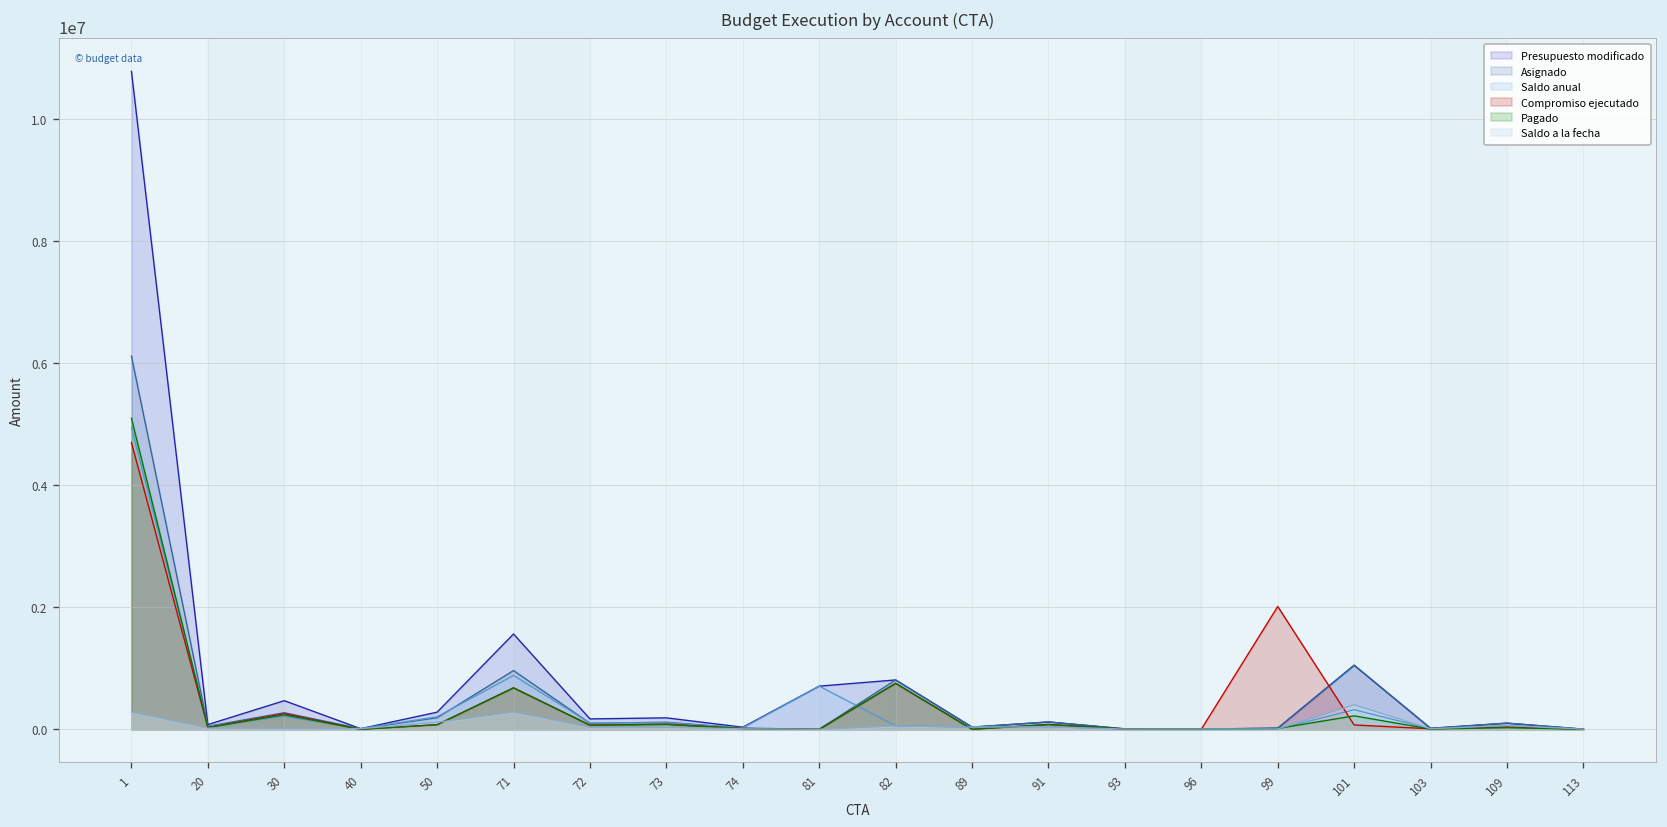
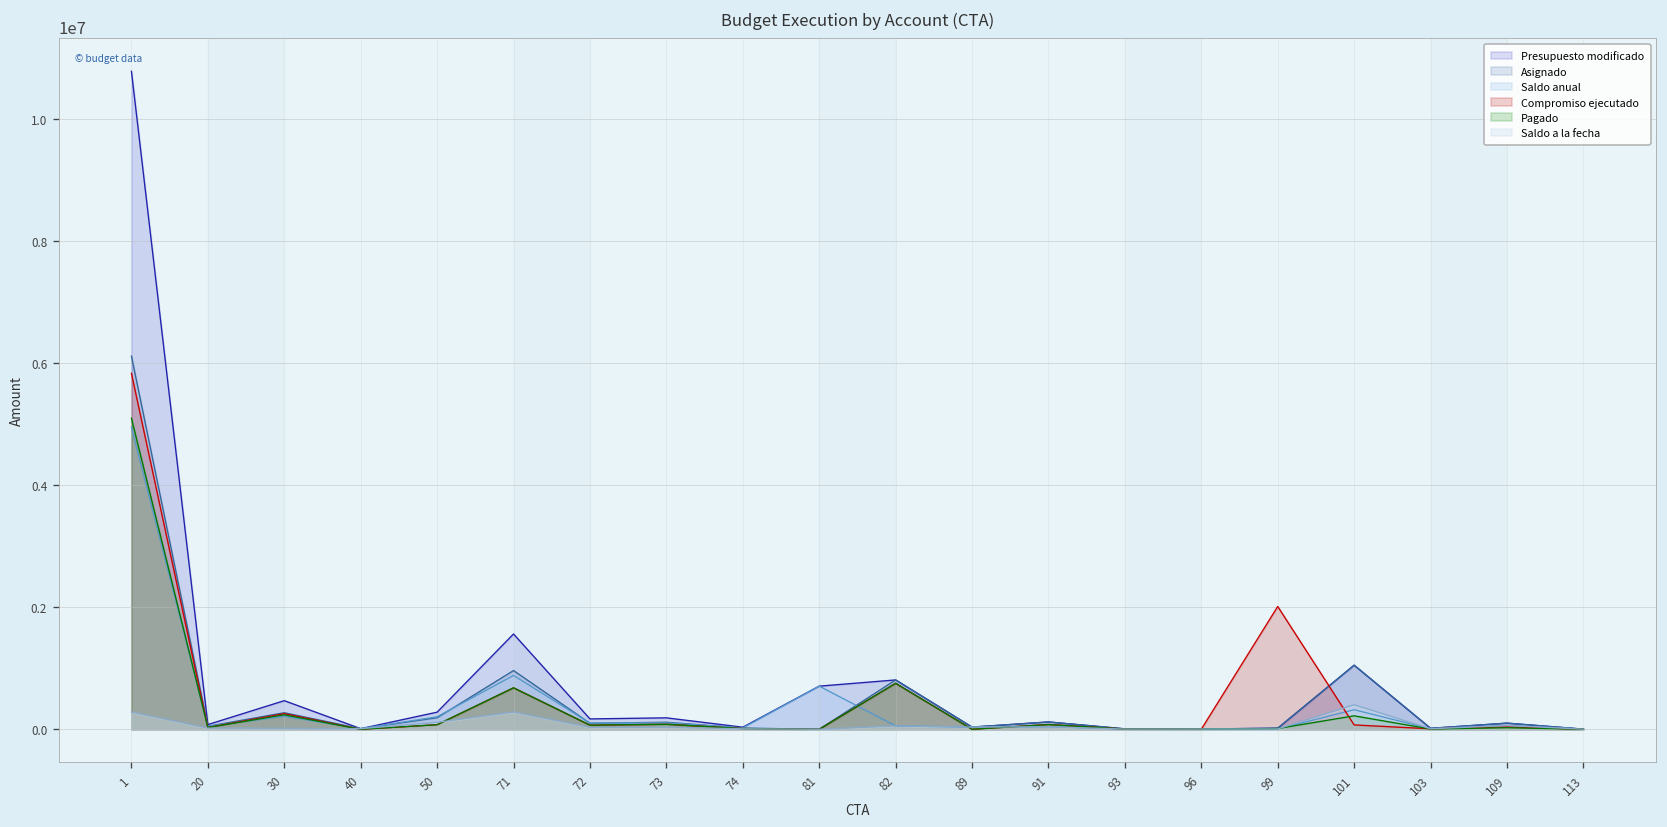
Compromiso ejecutado, 1: 4700000 -> 5800000
